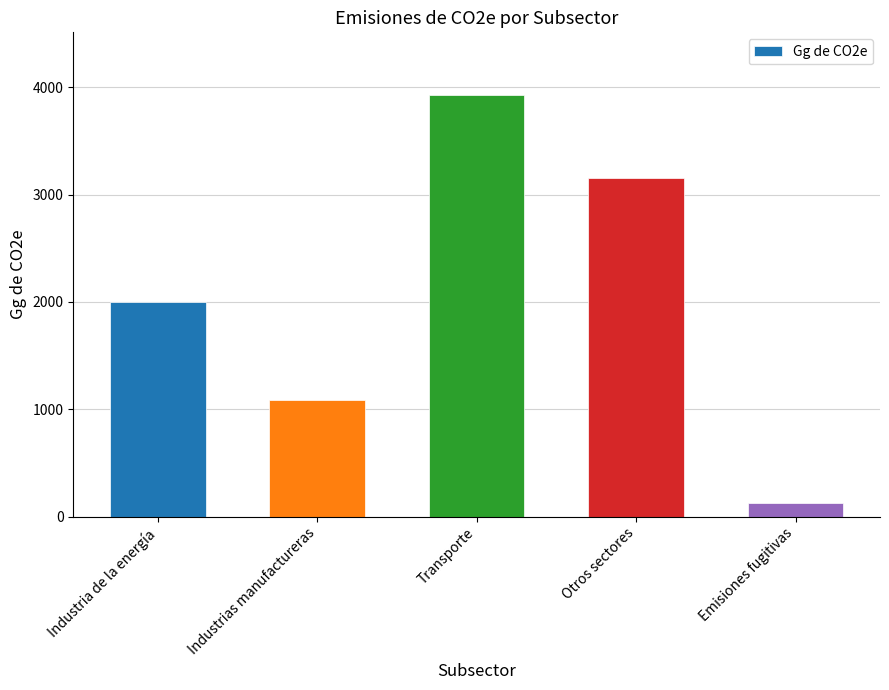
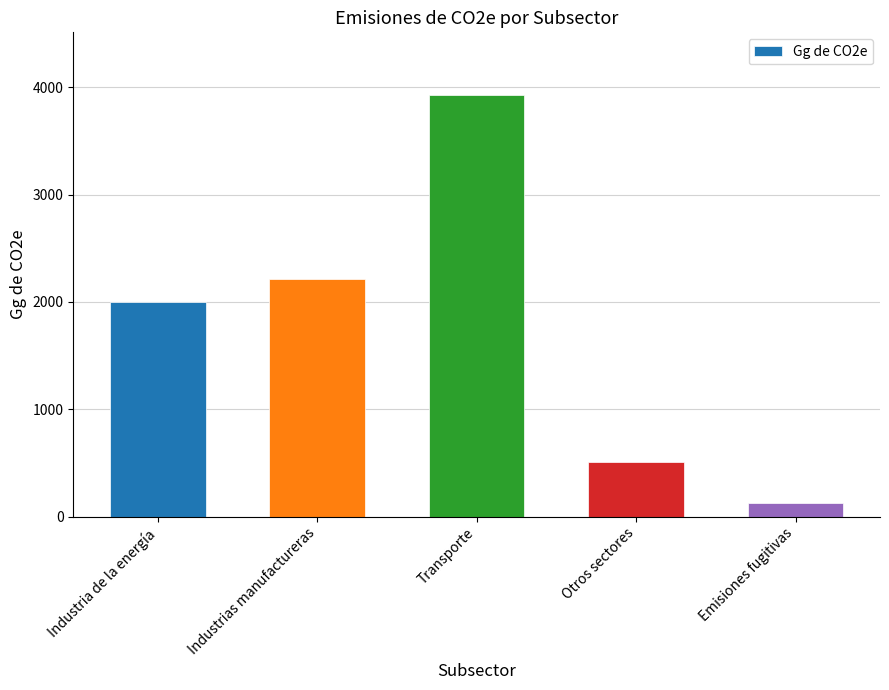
Industrias manufactureras: 1090 -> 2220
Otros sectores: 3150 -> 510
